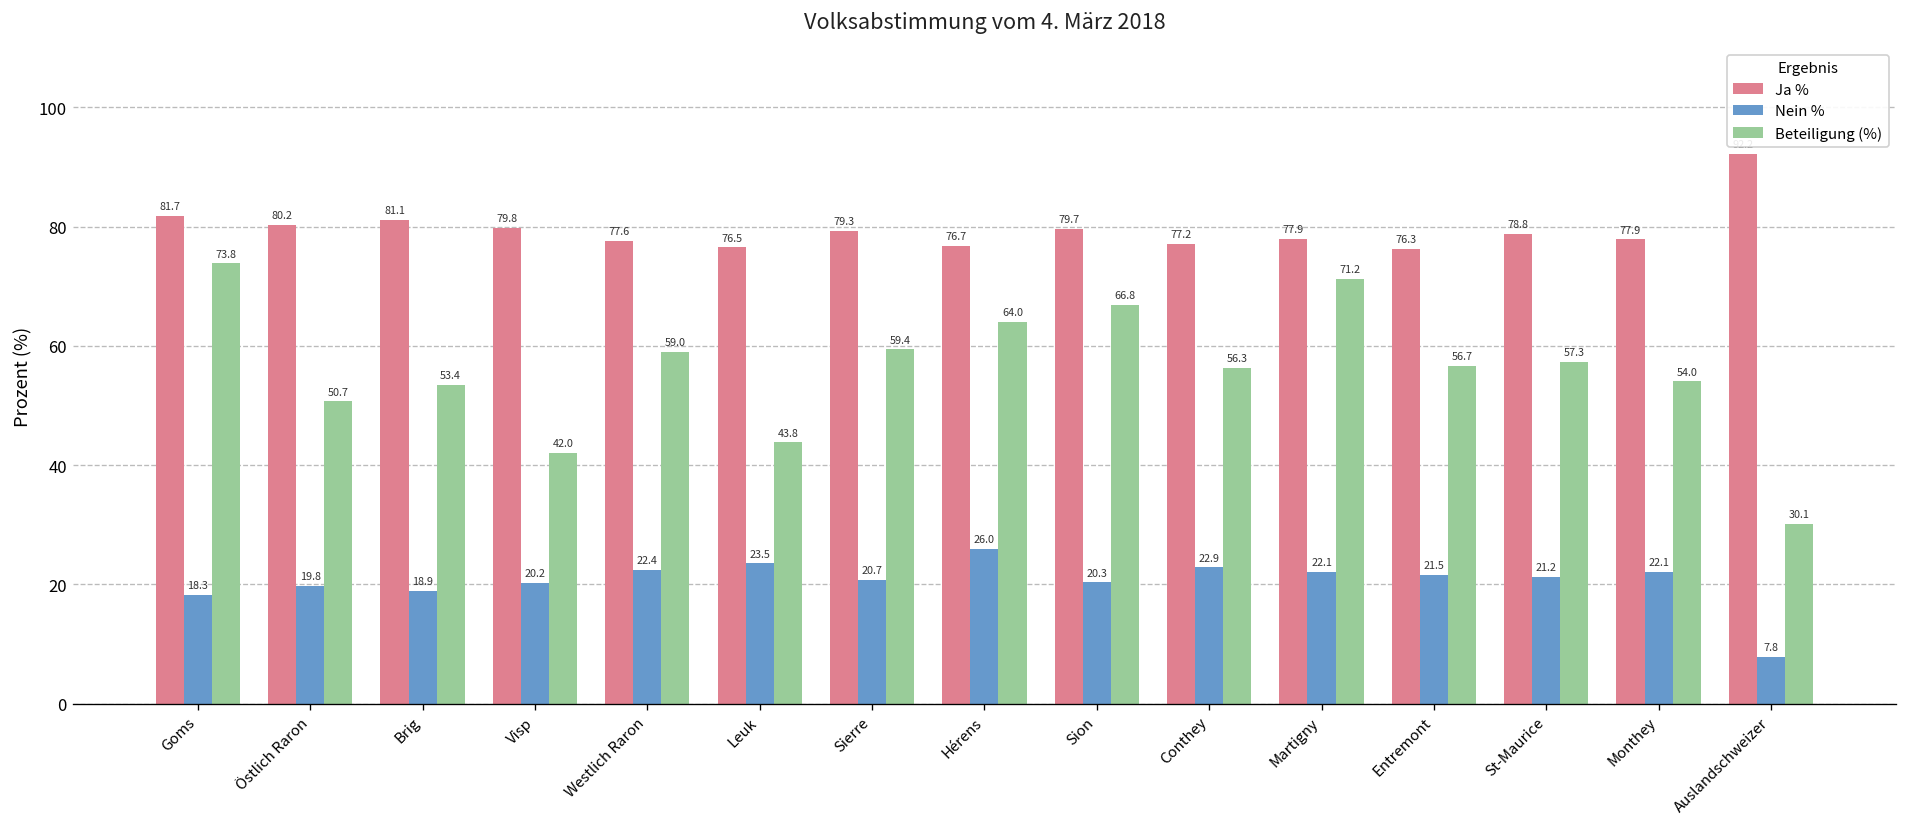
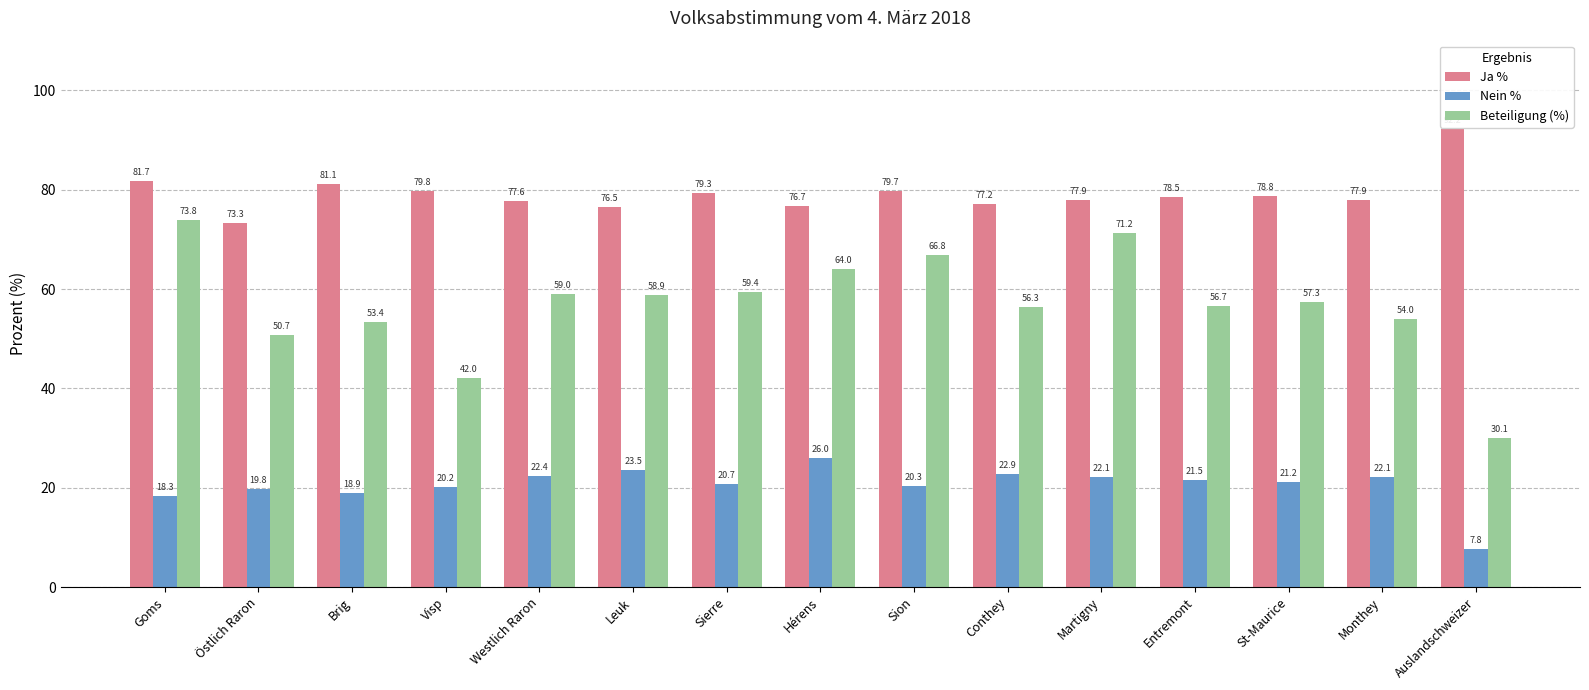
Ja %, Östlich Raron: 80.2 -> 73.3
Beteiligung (%), Leuk: 43.8 -> 58.9
Ja %, Entremont: 76.3 -> 78.5
